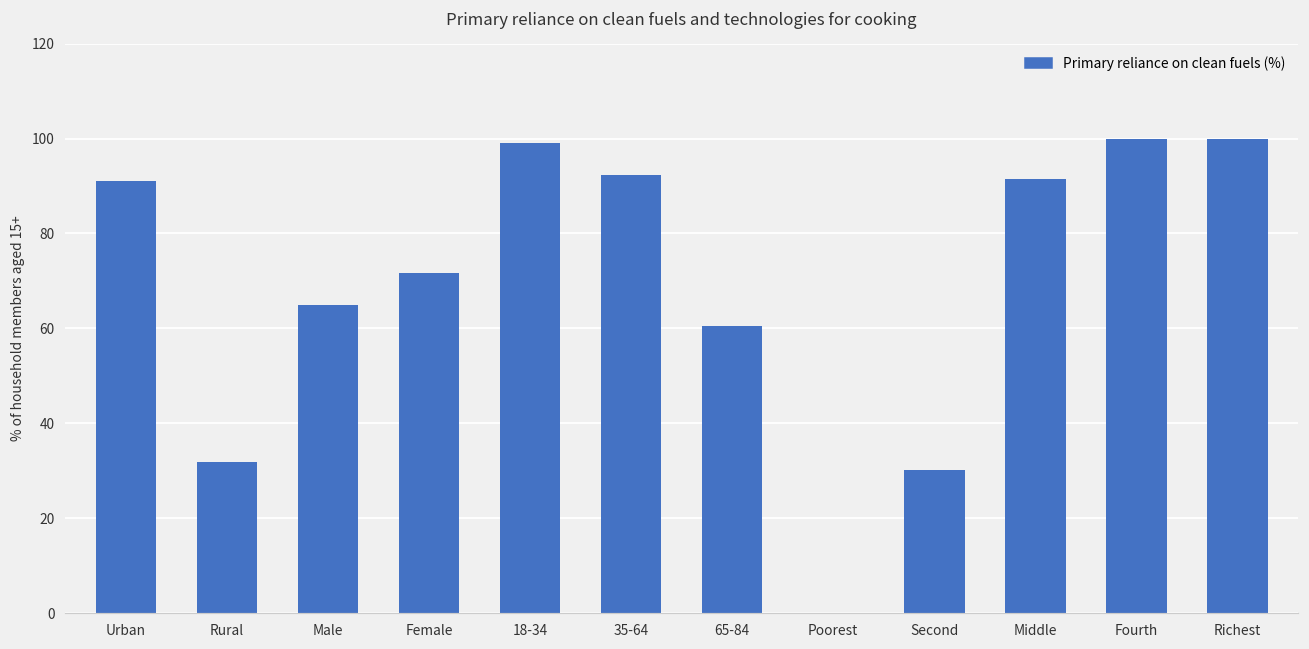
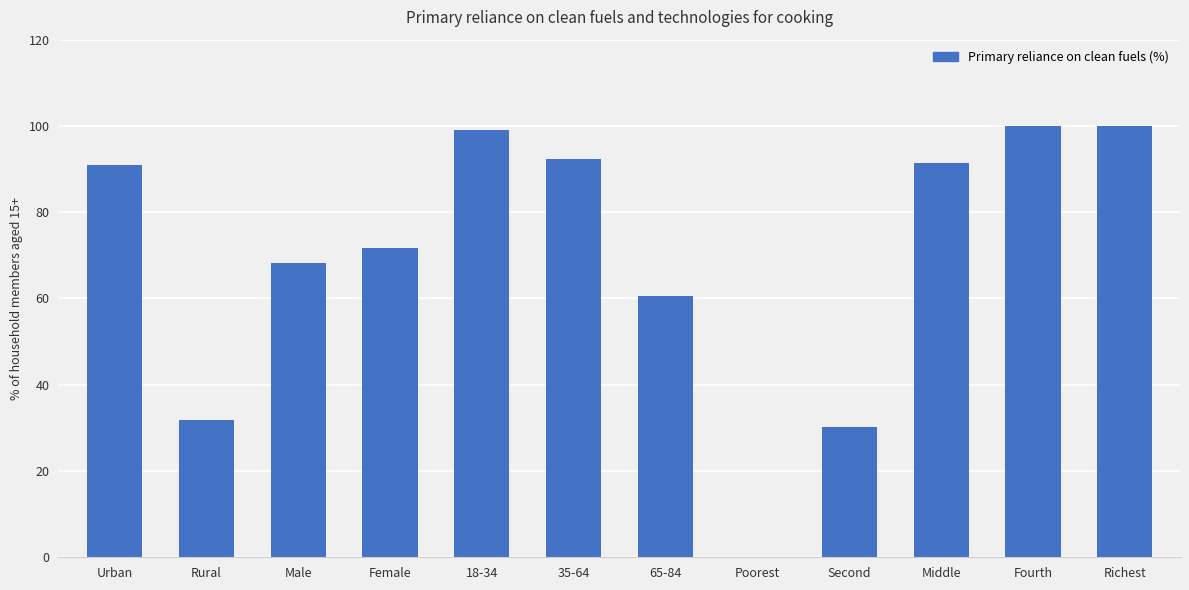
Male: 65 -> 68
